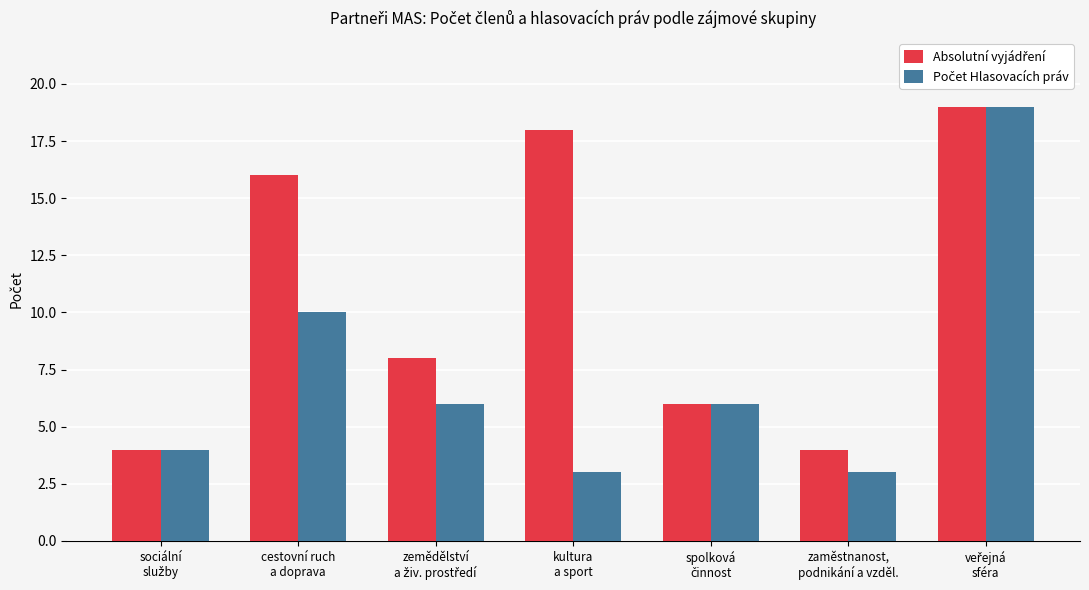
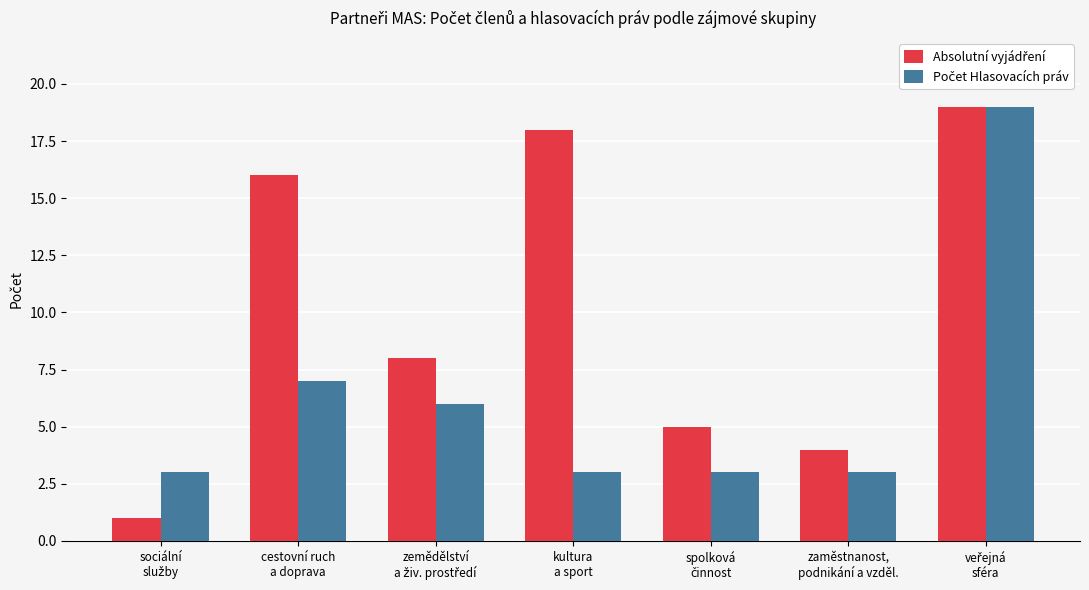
Absolutní vyjádření, sociální služby: 4 -> 1
Počet Hlasovacích práv, sociální služby: 4 -> 3
Počet Hlasovacích práv, cestovní ruch a doprava: 10 -> 7
Absolutní vyjádření, spolková činnost: 6 -> 5
Počet Hlasovacích práv, spolková činnost: 6 -> 3
